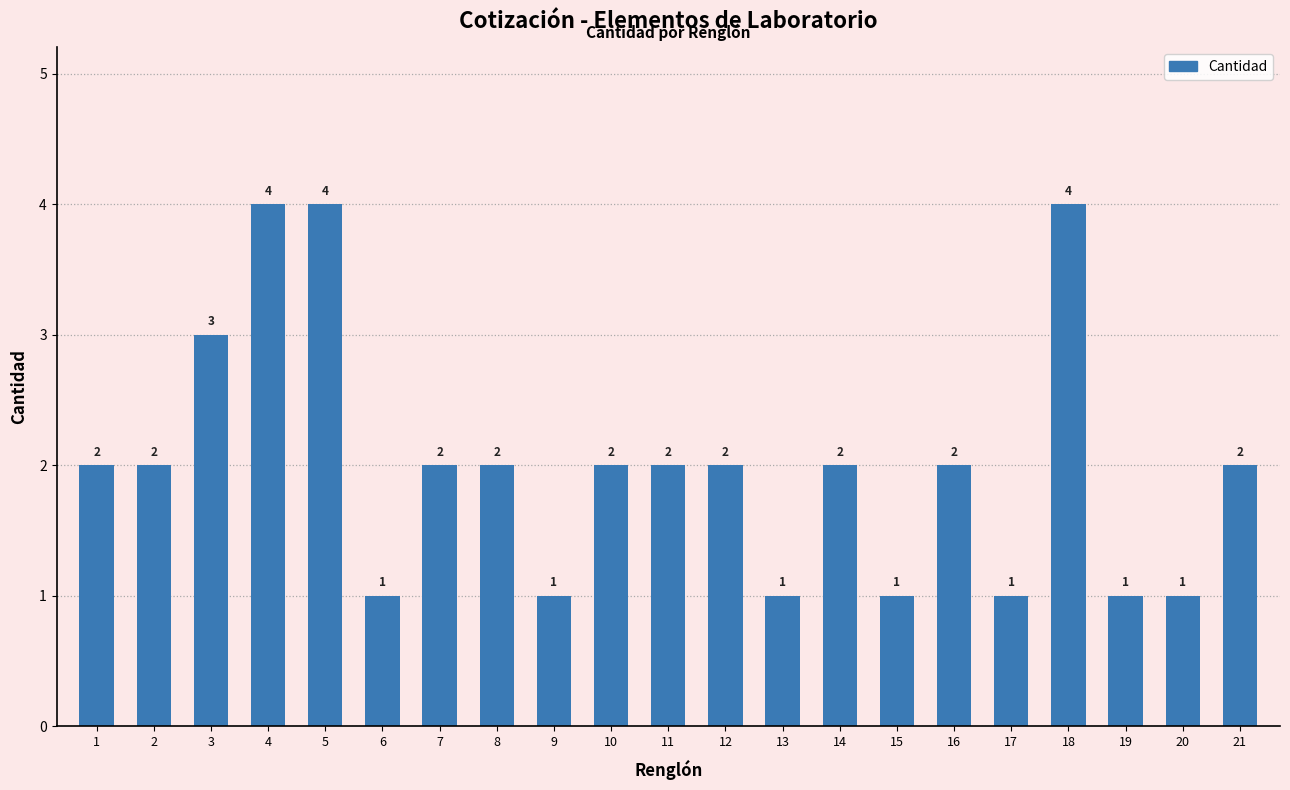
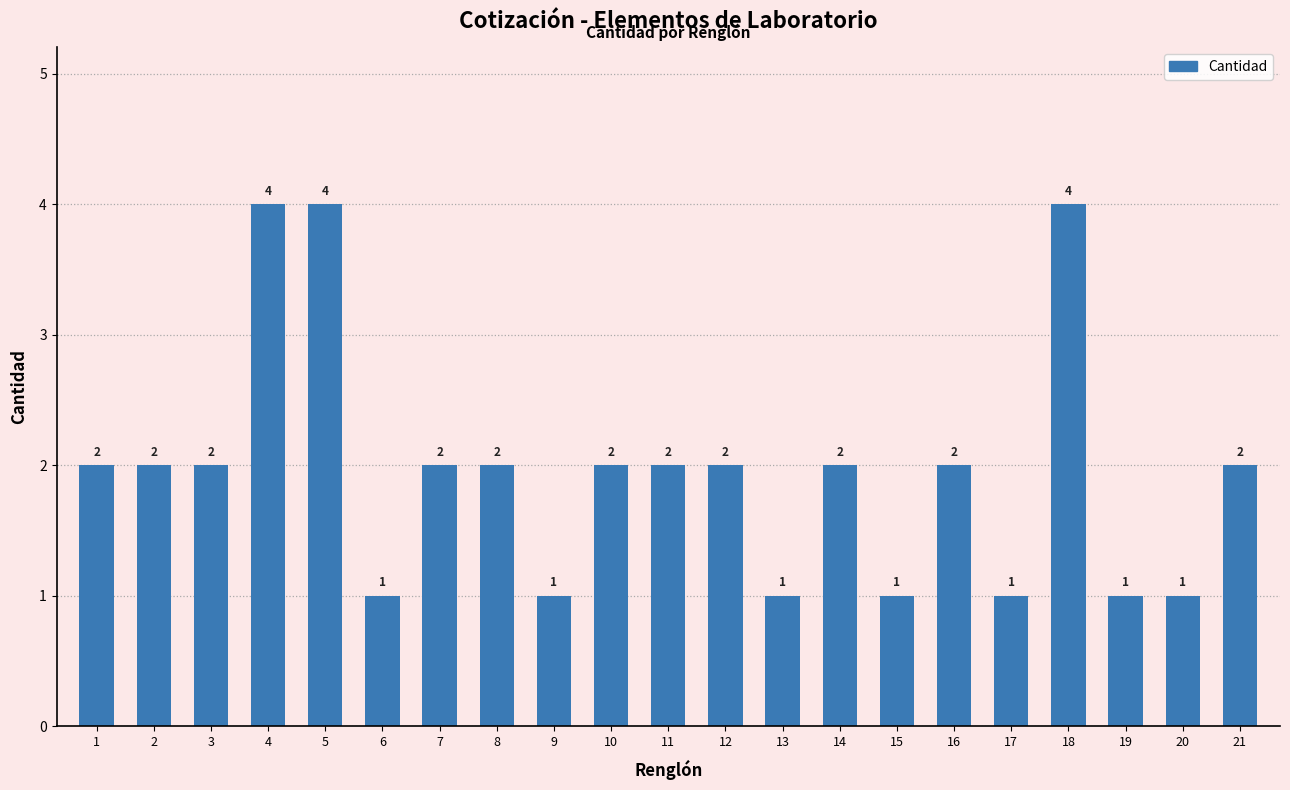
3: 3 -> 2
